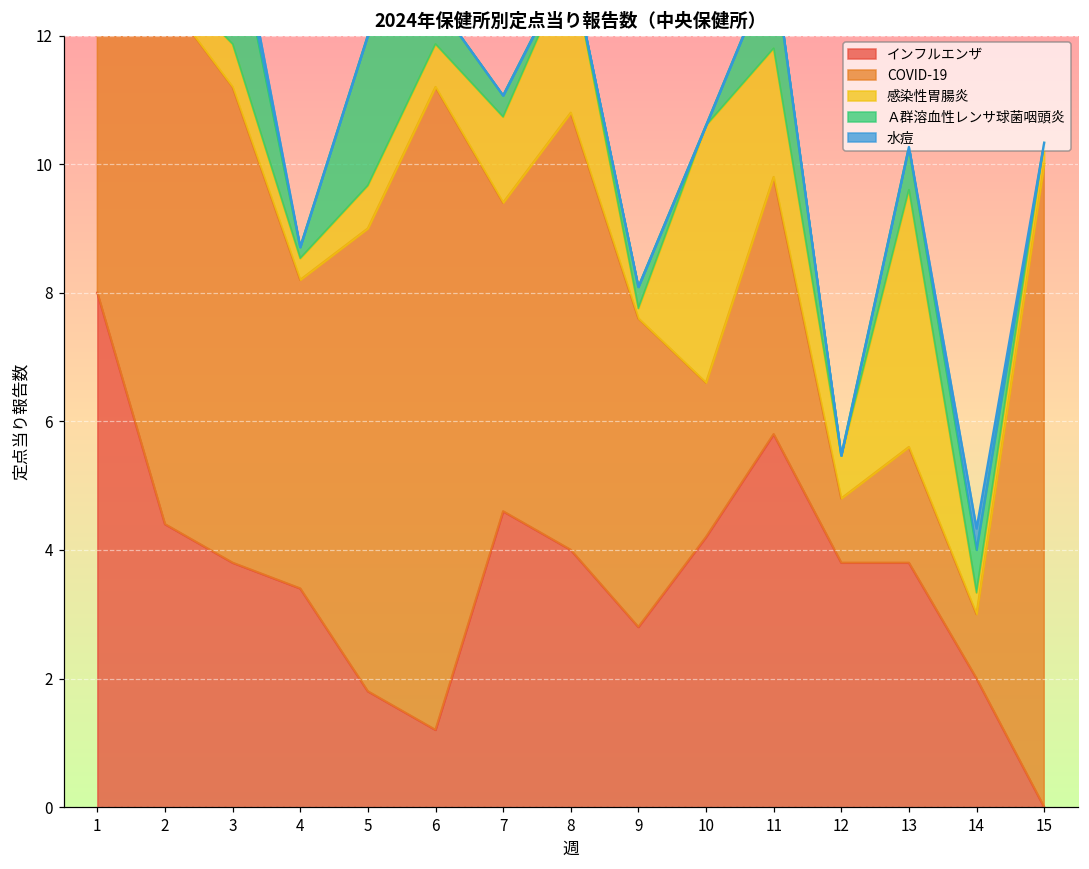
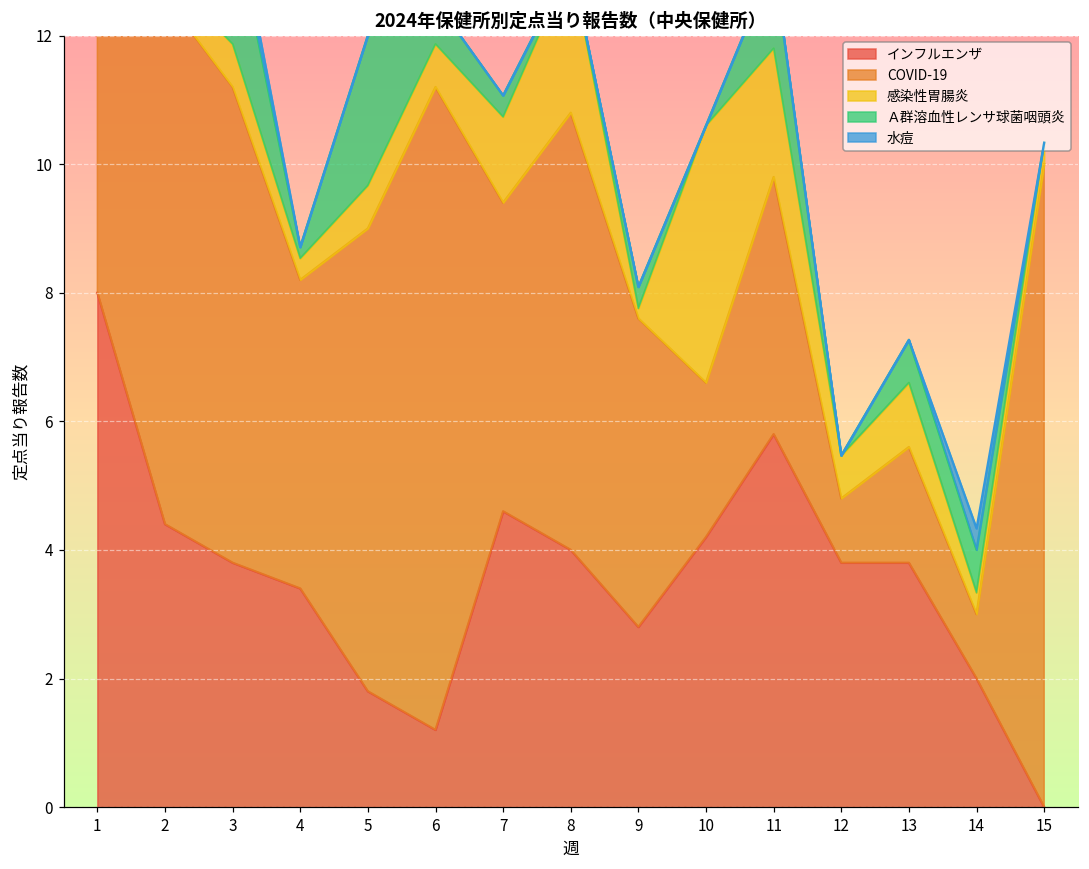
感染性胃腸炎, 13: 4 -> 1
